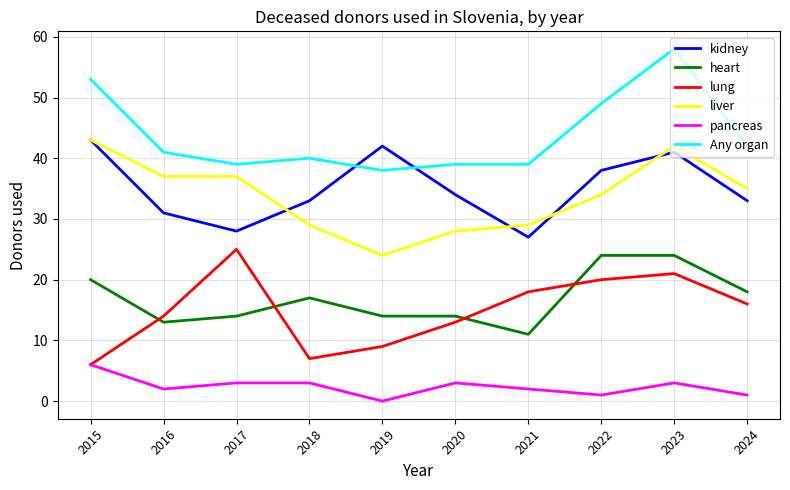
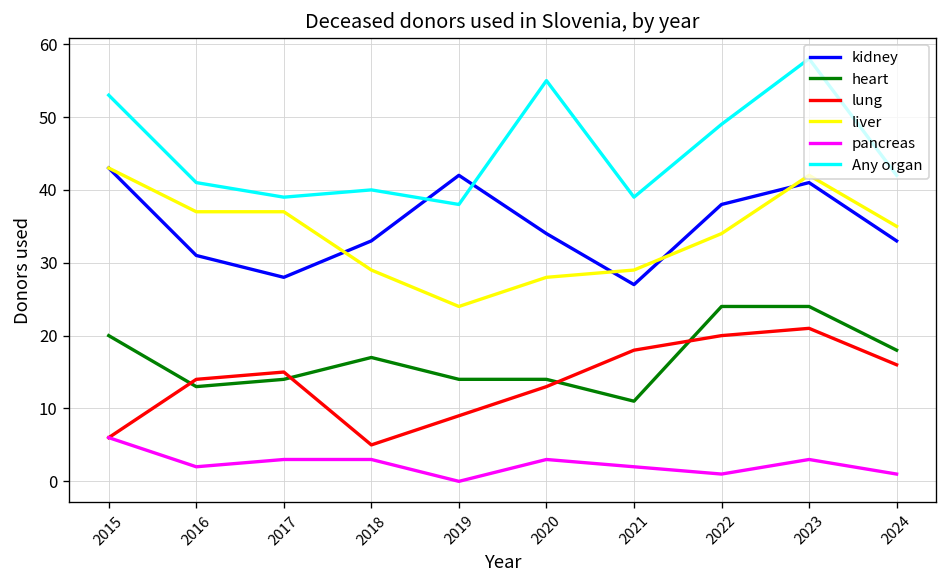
lung, 2017: 25 -> 15
lung, 2018: 7 -> 5
Any organ, 2020: 39 -> 55
